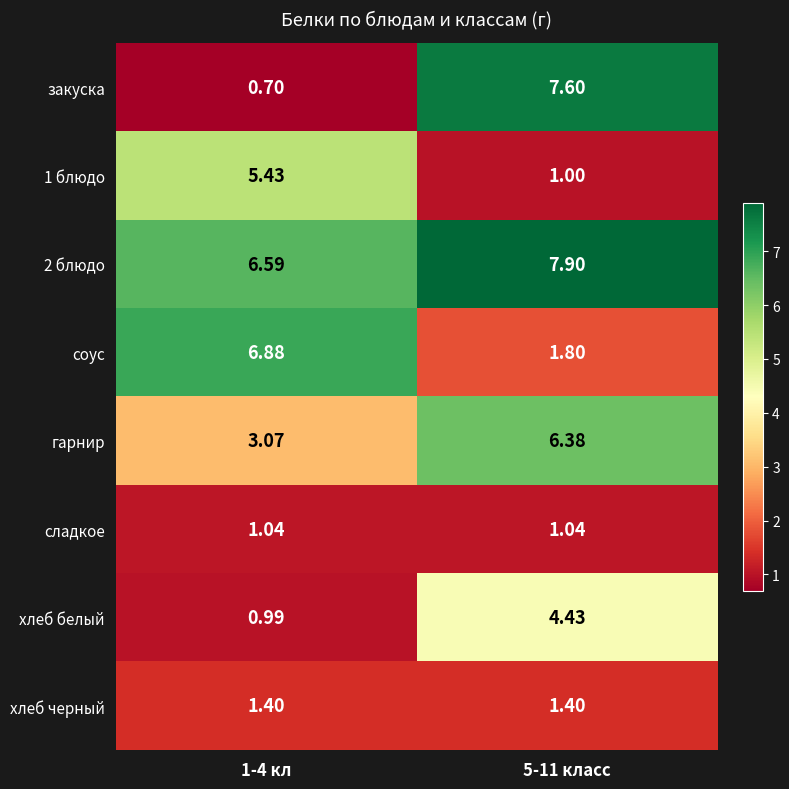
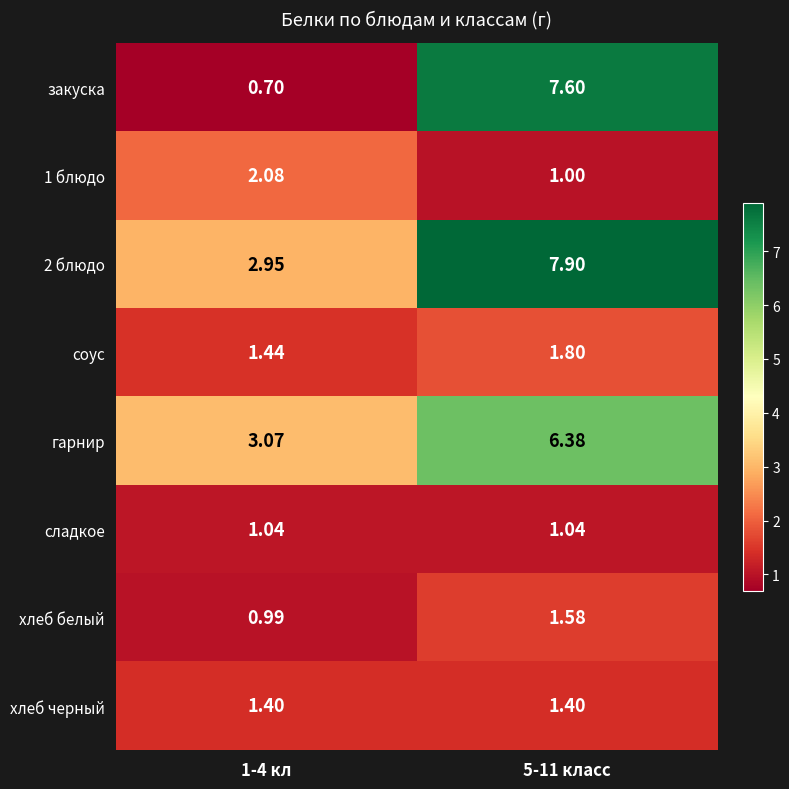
1 блюдо, 1-4 кл: 5.43 -> 2.08
2 блюдо, 1-4 кл: 6.59 -> 2.95
соус, 1-4 кл: 6.88 -> 1.44
хлеб белый, 5-11 класс: 4.43 -> 1.58
